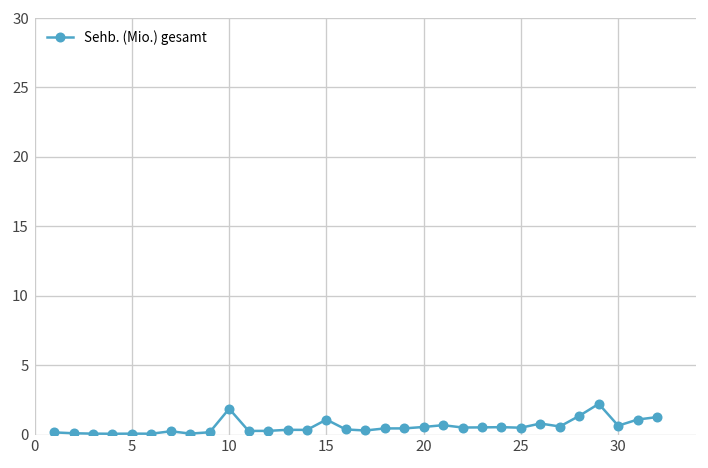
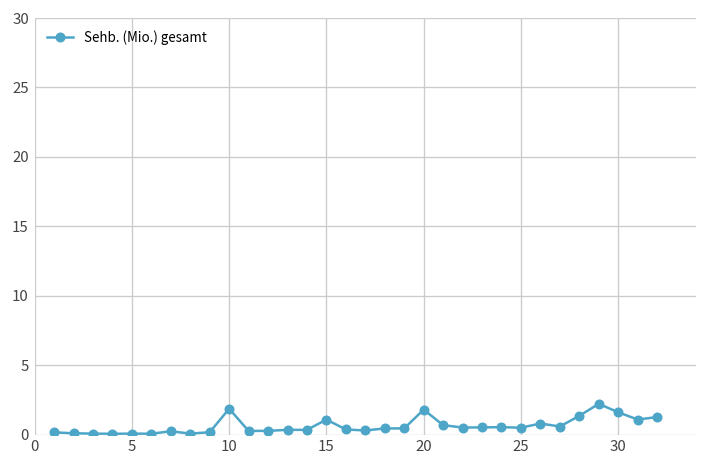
20: 0.5 -> 1.8
30: 0.6 -> 1.6
